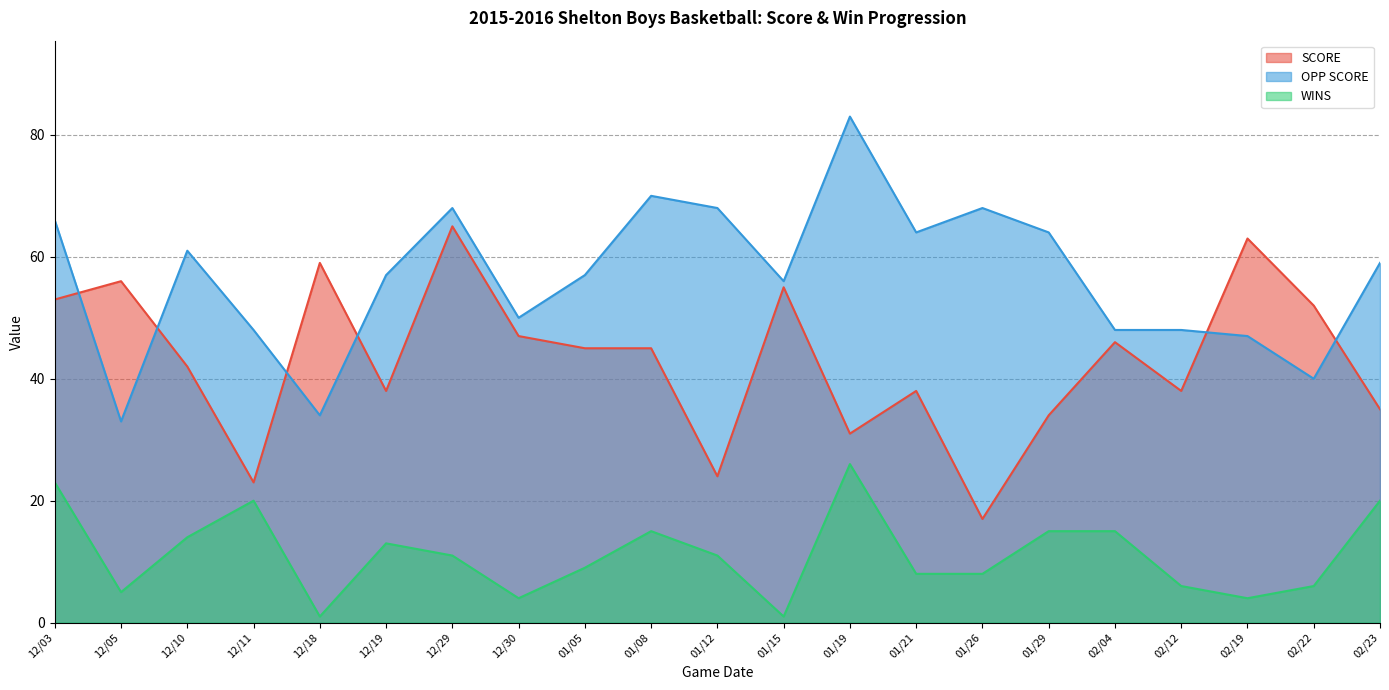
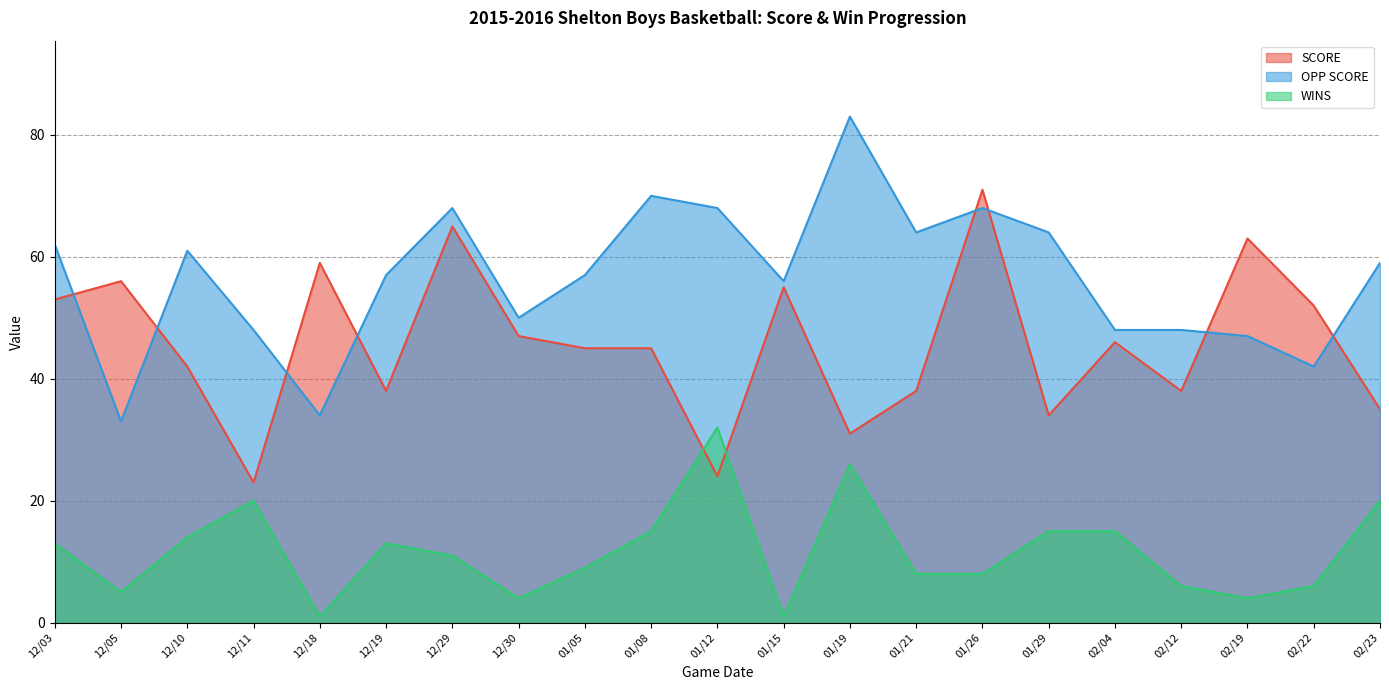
OPP SCORE, 12/03: 66 -> 62
WINS, 12/03: 23 -> 13
WINS, 01/12: 11 -> 32
SCORE, 01/26: 17 -> 71
OPP SCORE, 02/22: 40 -> 42
